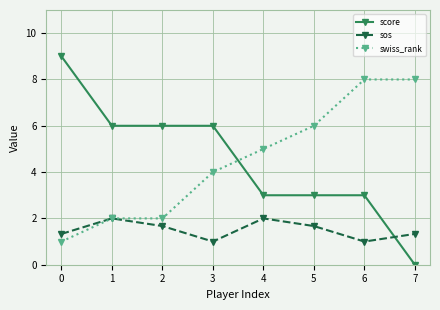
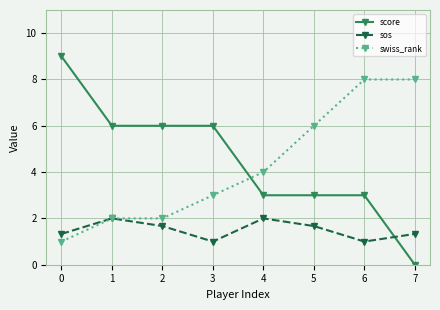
swiss_rank, 3: 4 -> 3
swiss_rank, 4: 5 -> 4
